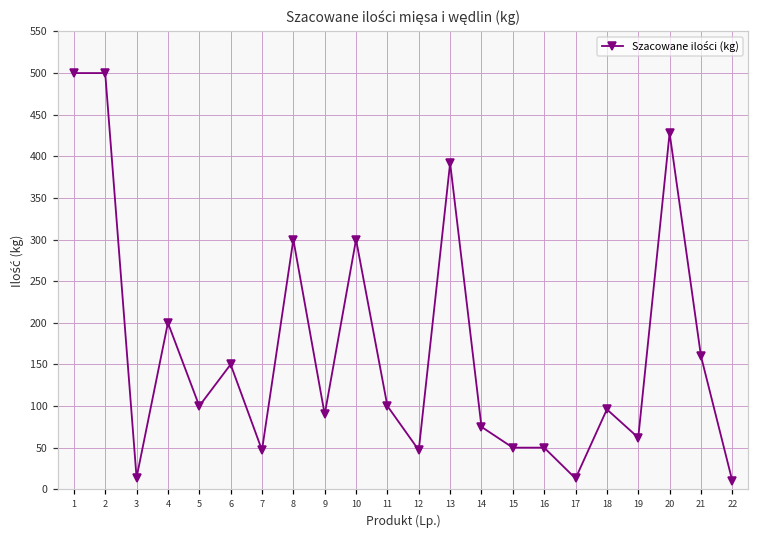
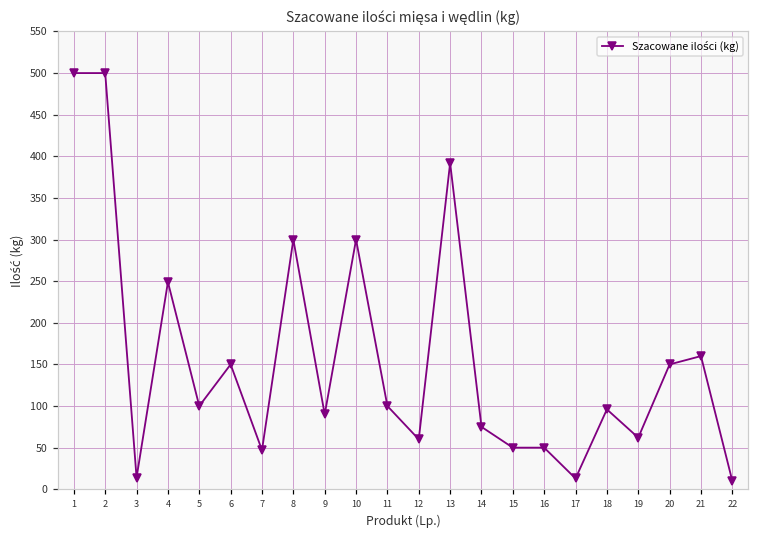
4: 200 -> 250
12: 50 -> 60
20: 430 -> 150
